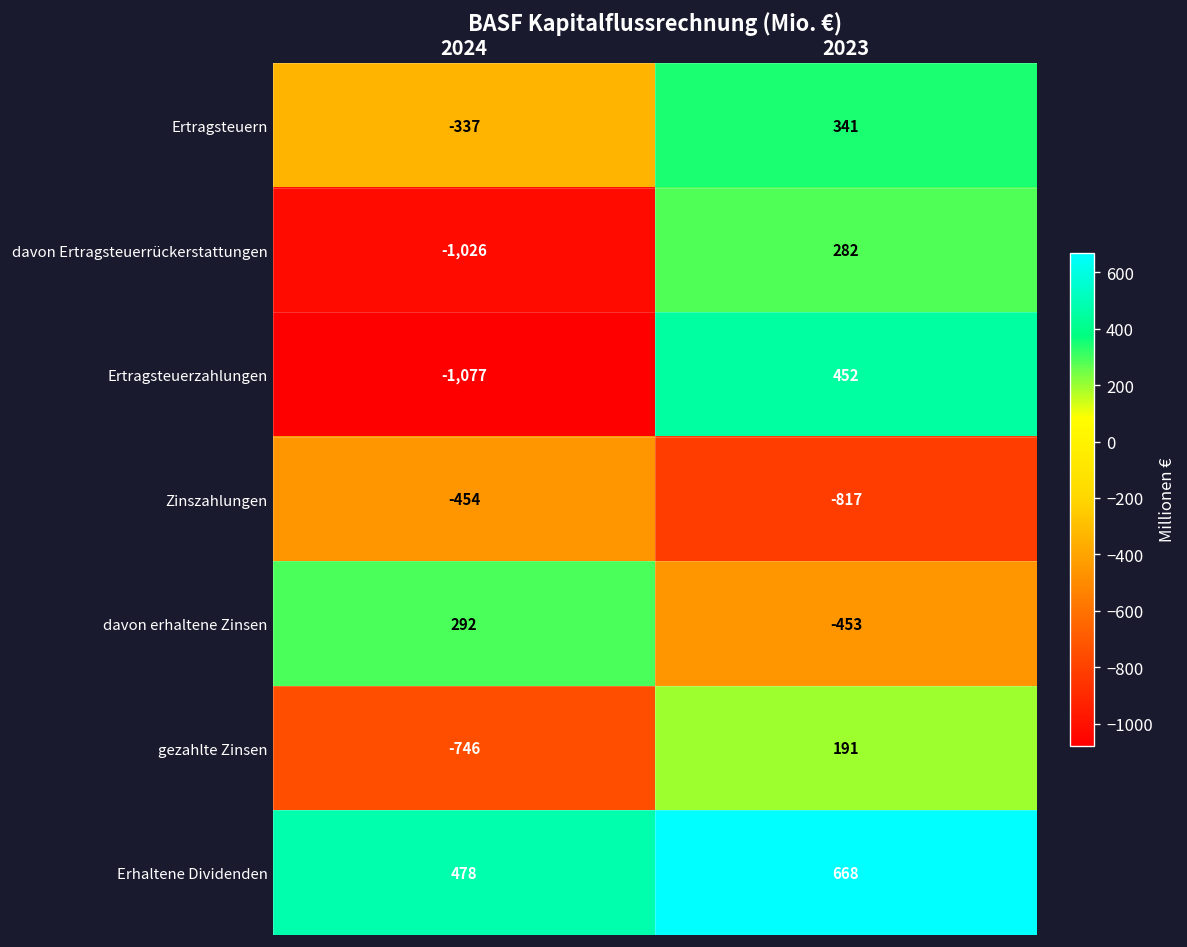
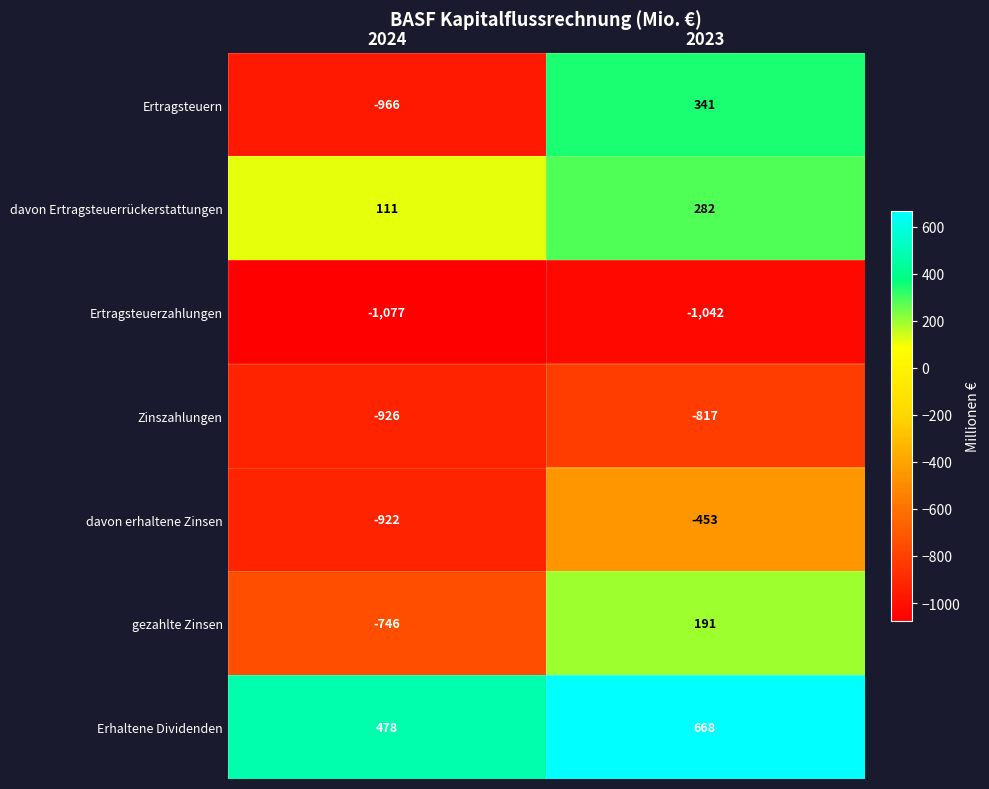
Ertragsteuern, 2024: -337 -> -966
davon Ertragsteuerrückerstattungen, 2024: -1,026 -> 111
Ertragsteuerzahlungen, 2023: 452 -> -1,042
Zinszahlungen, 2024: -454 -> -926
davon erhaltene Zinsen, 2024: 292 -> -922
